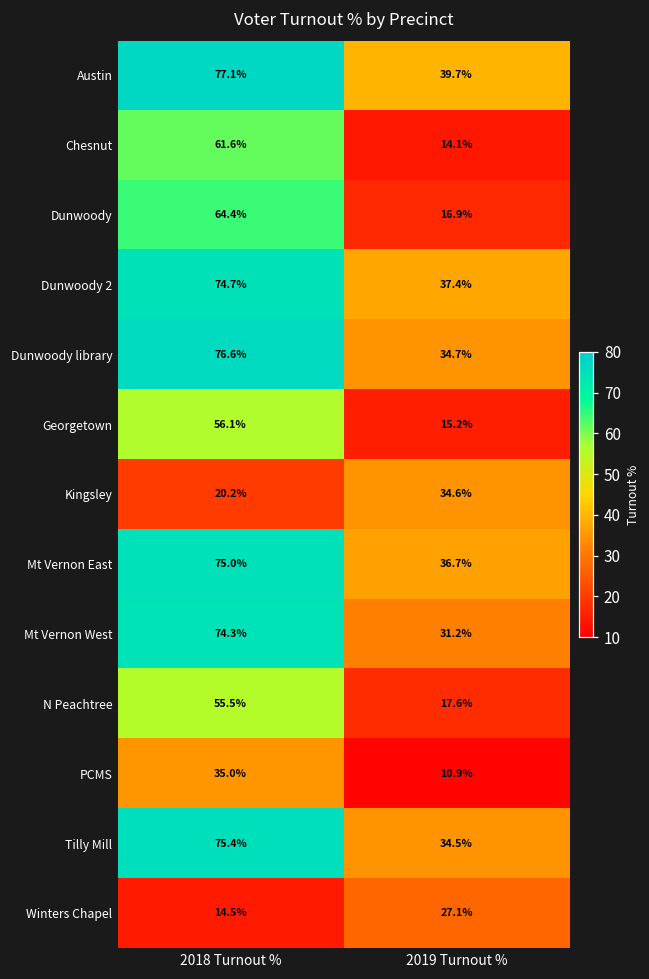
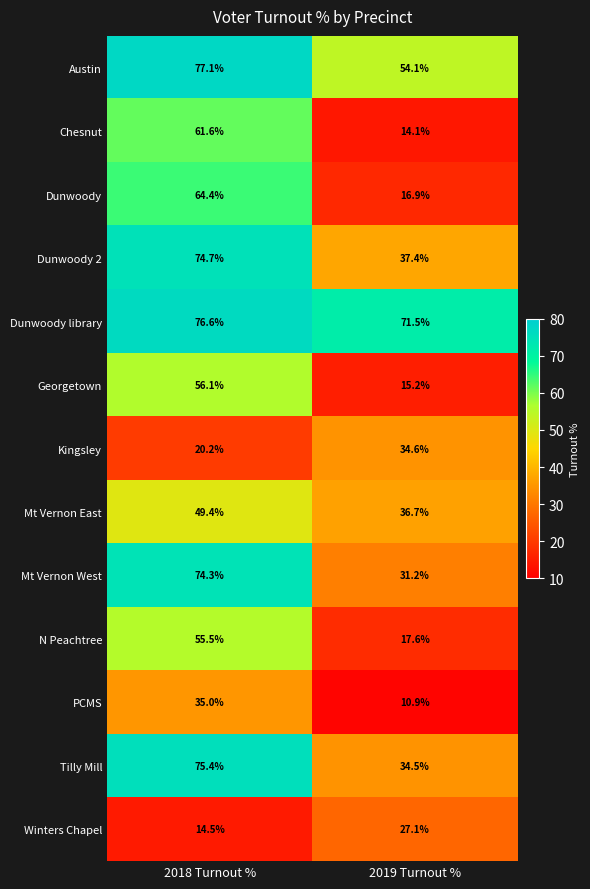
Austin, 2019 Turnout %: 39.7% -> 54.1%
Dunwoody library, 2019 Turnout %: 34.7% -> 71.5%
Mt Vernon East, 2018 Turnout %: 75.0% -> 49.4%
